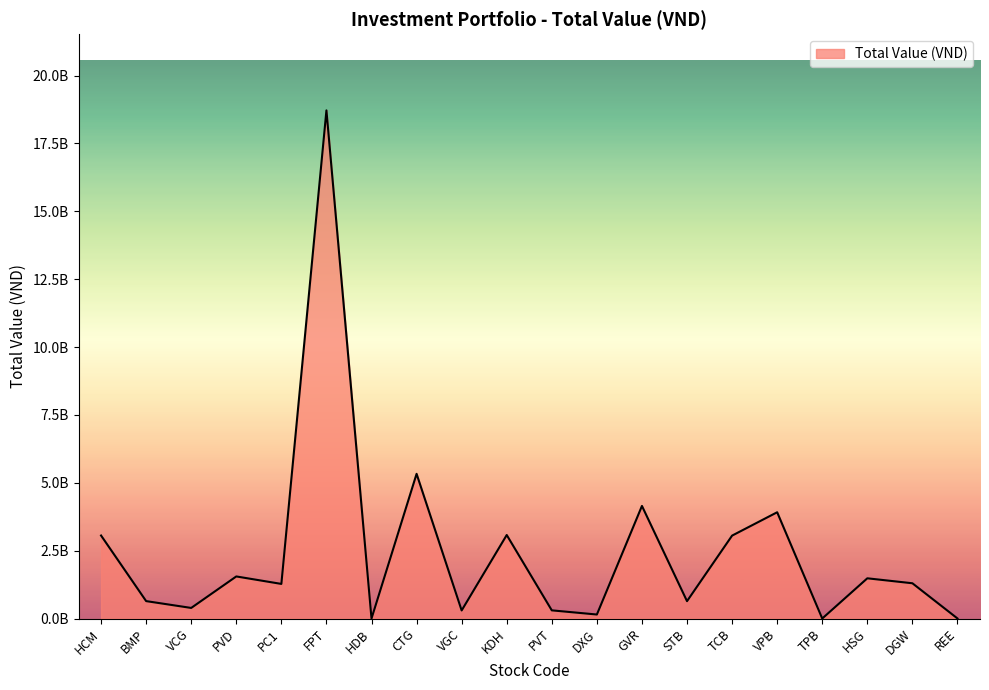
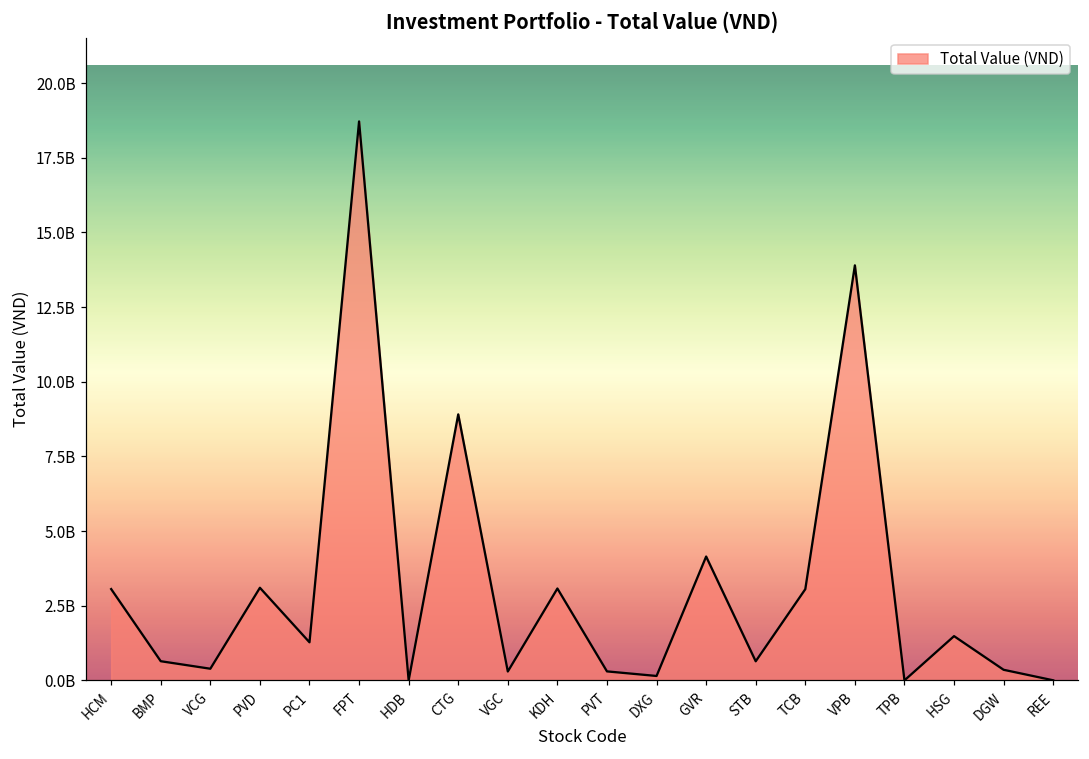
PVD: 1600000000 -> 3100000000
CTG: 5300000000 -> 8900000000
VPB: 3900000000 -> 13900000000
DGW: 1300000000 -> 400000000
